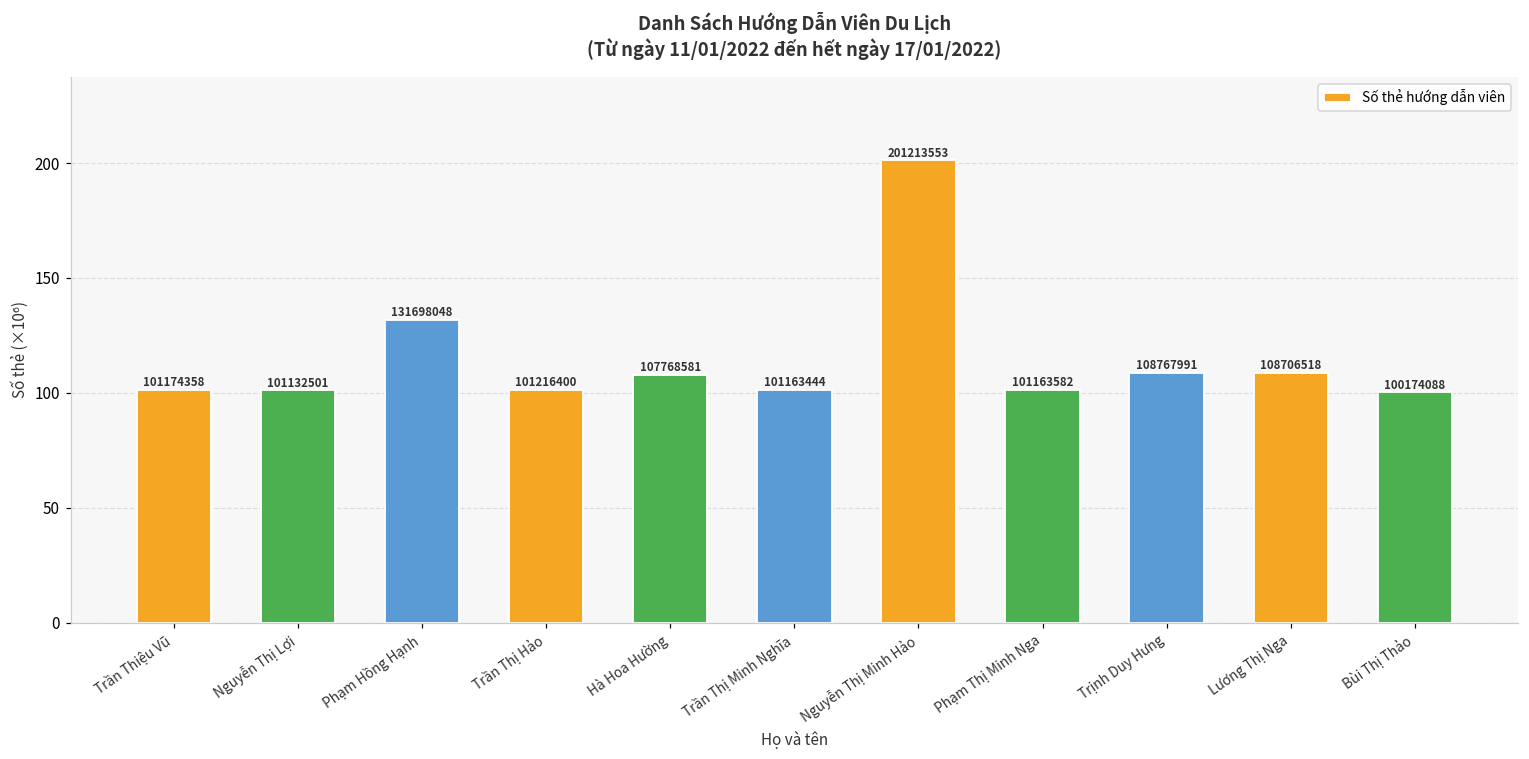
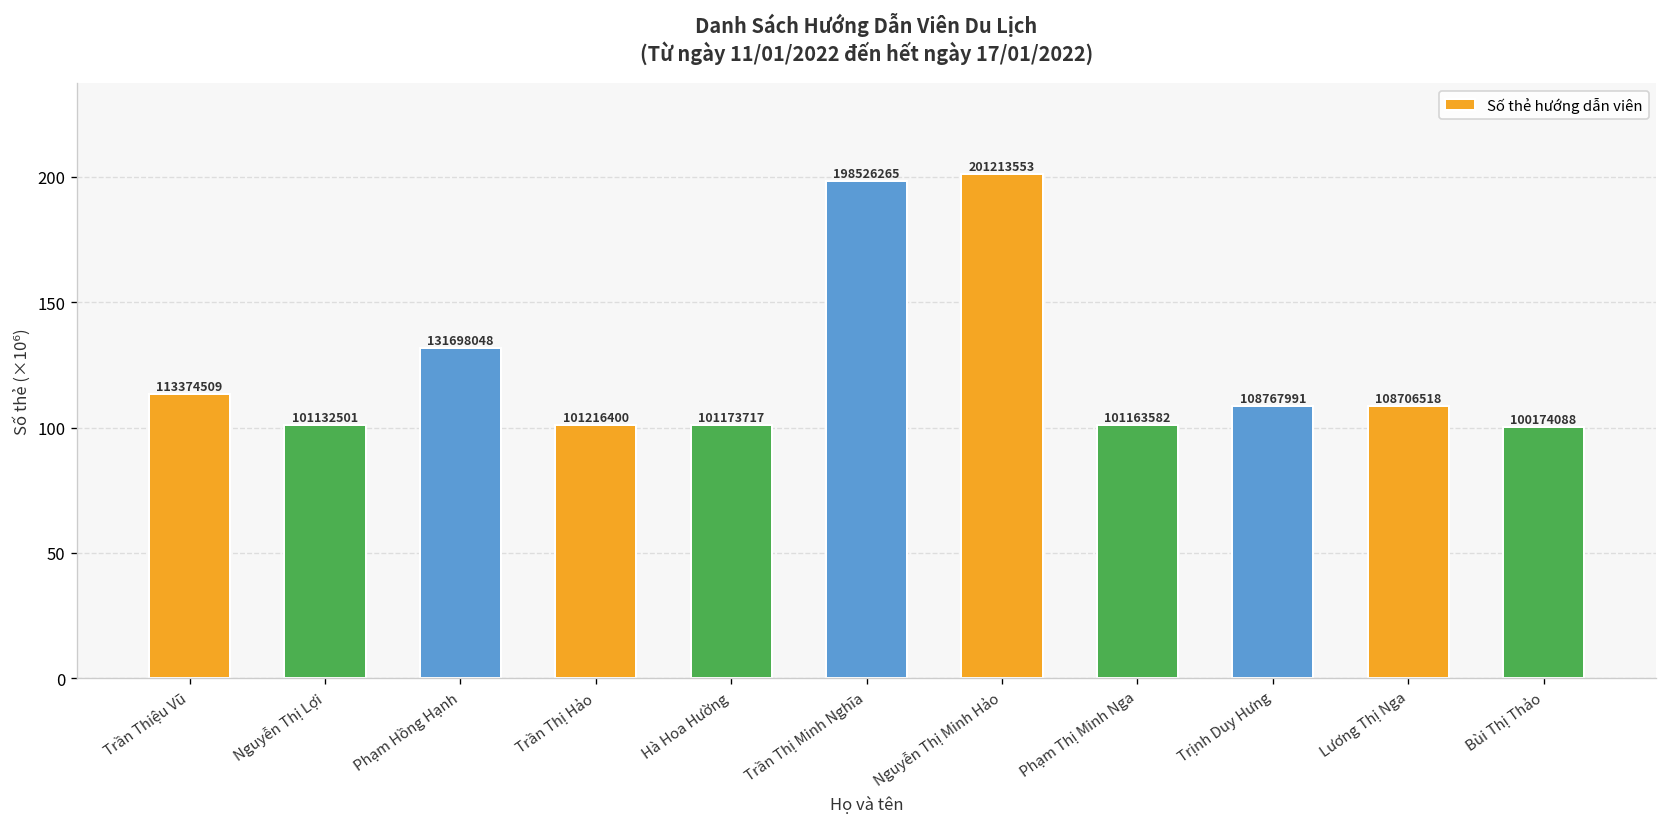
Trần Thiệu Vũ: 101174358 -> 113374509
Hà Hoa Hường: 107768581 -> 101173717
Trần Thị Minh Nghĩa: 101163444 -> 198526265
